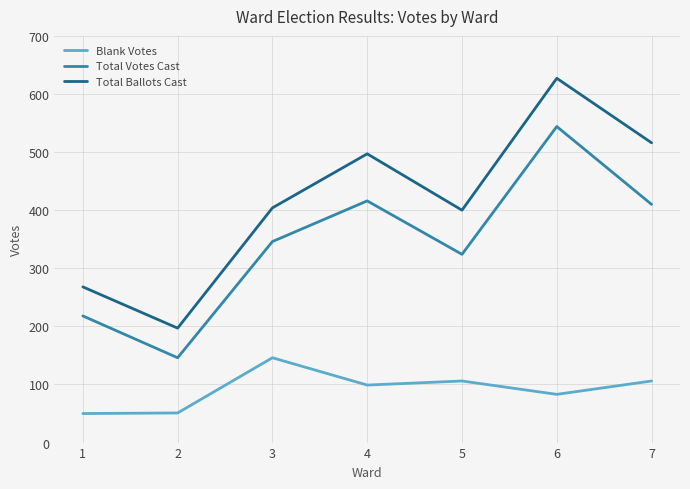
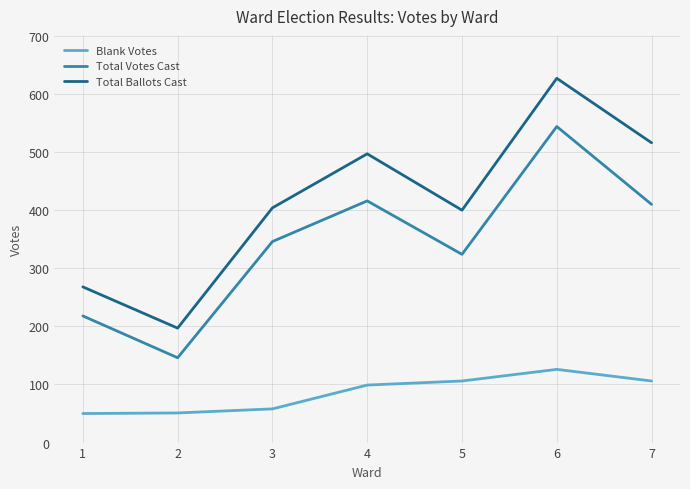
Blank Votes, 3: 150 -> 60
Blank Votes, 6: 80 -> 130
